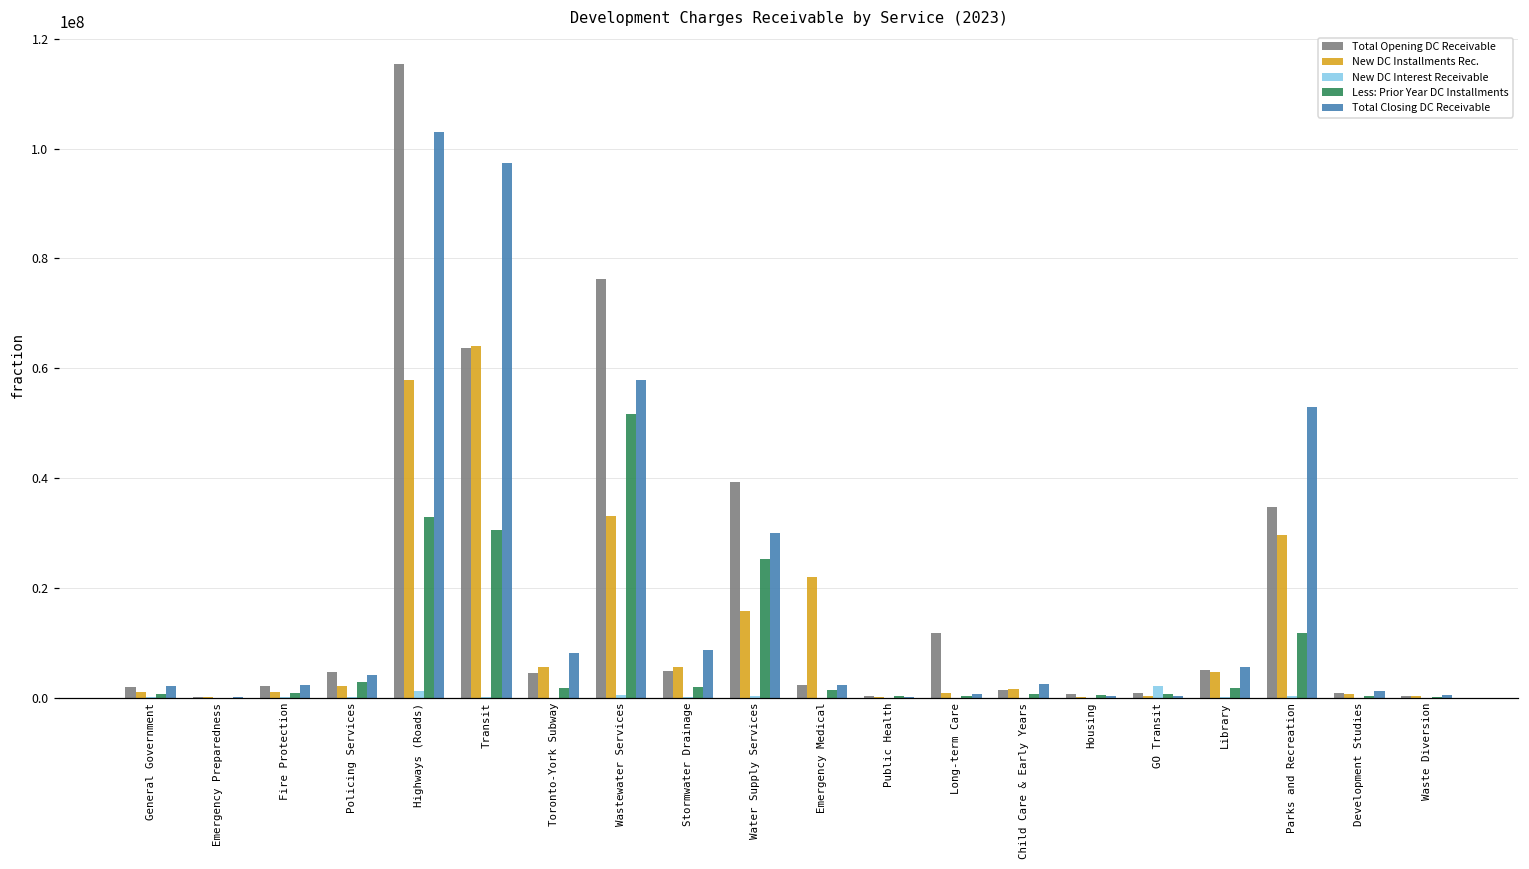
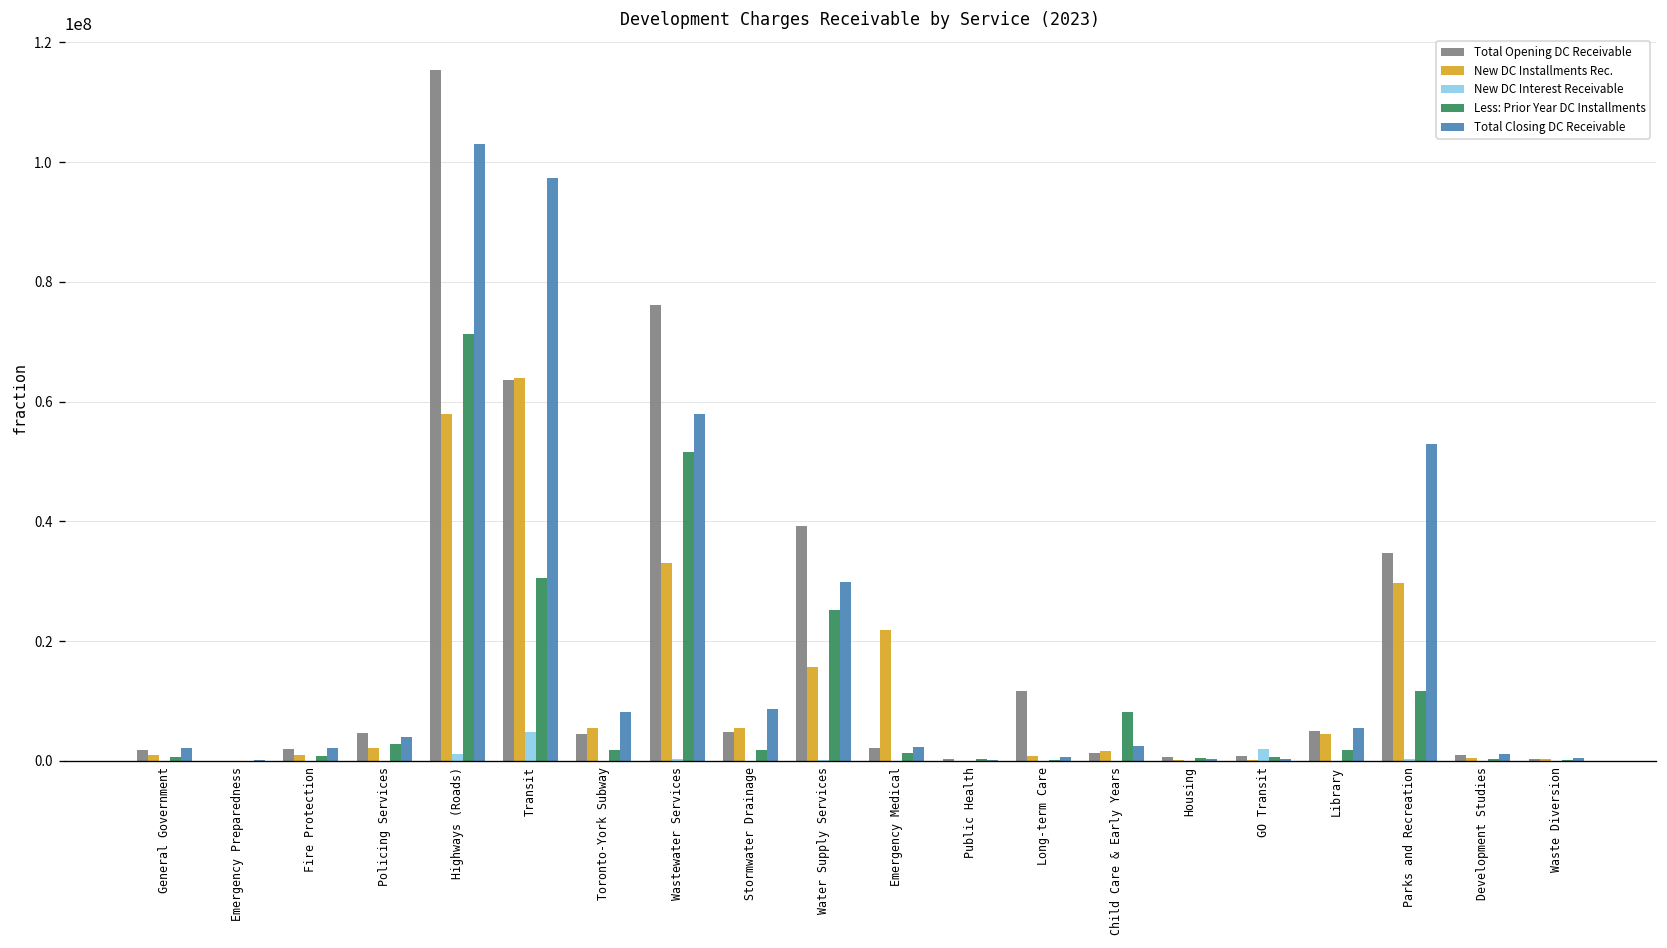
Less: Prior Year DC Installments, Highways (Roads): 33000000 -> 71000000
New DC Interest Receivable, Transit: 0 -> 5000000
Less: Prior Year DC Installments, Child Care & Early Years: 1000000 -> 8000000
